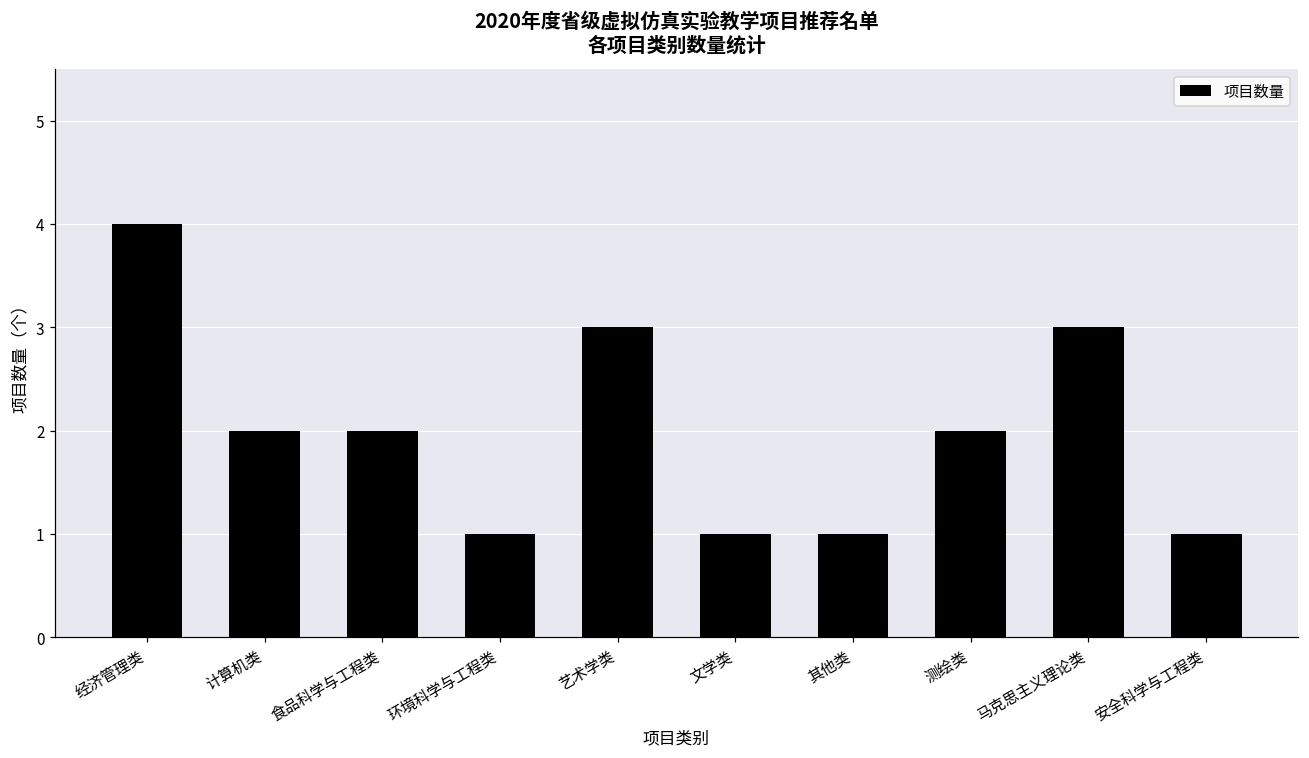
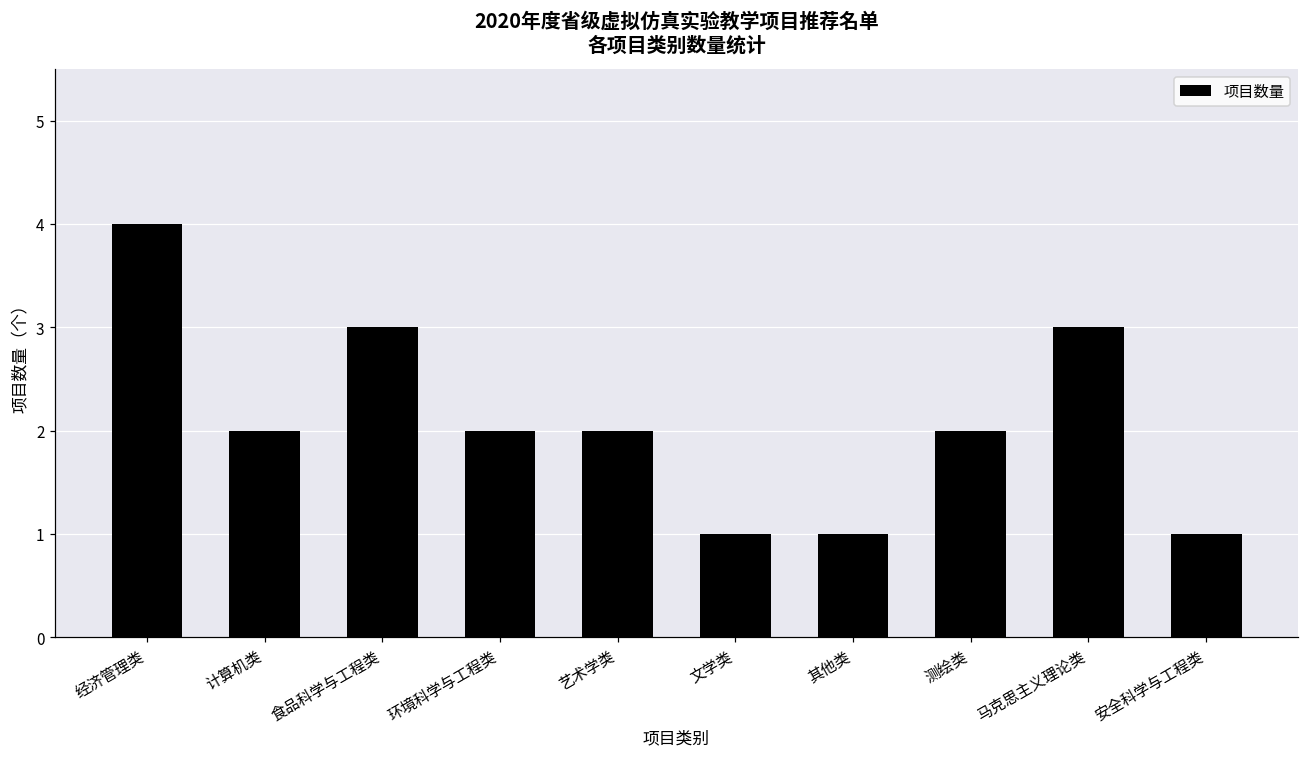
食品科学与工程类: 2 -> 3
环境科学与工程类: 1 -> 2
艺术学类: 3 -> 2
